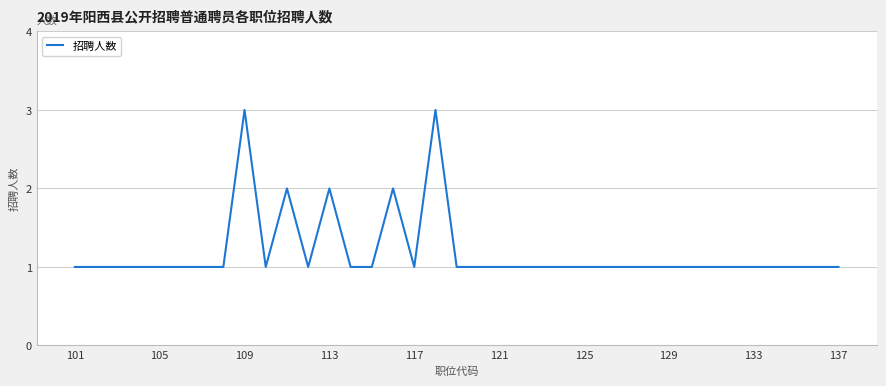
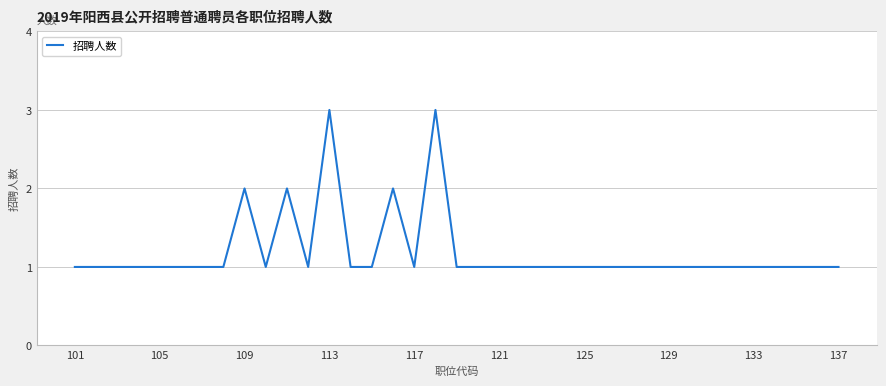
109: 3 -> 2
113: 2 -> 3
